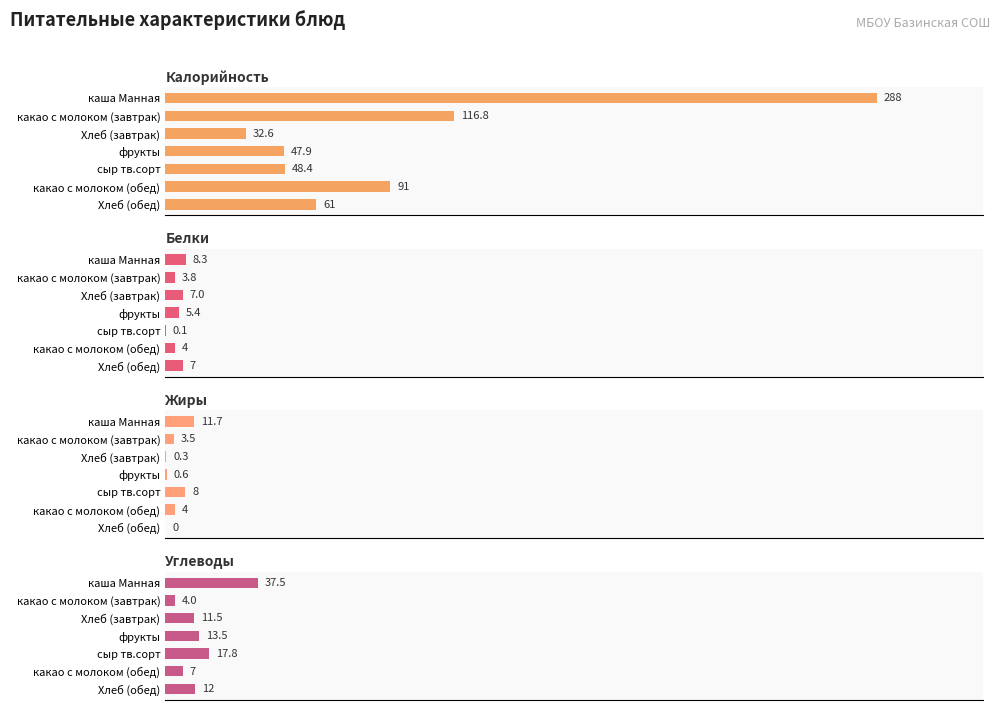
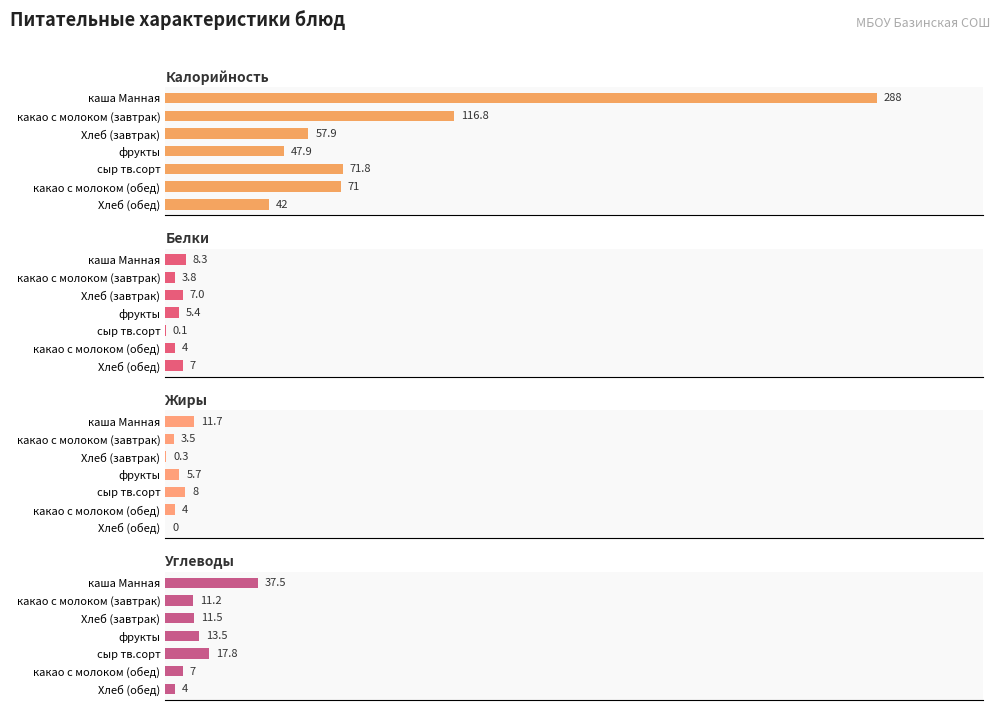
Калорийность, Хлеб (завтрак): 32.6 -> 57.9
Калорийность, сыр тв.сорт: 48.4 -> 71.8
Калорийность, какао с молоком (обед): 91 -> 71
Калорийность, Хлеб (обед): 61 -> 42
Жиры, фрукты: 0.6 -> 5.7
Углеводы, какао с молоком (завтрак): 4.0 -> 11.2
Углеводы, Хлеб (обед): 12 -> 4
